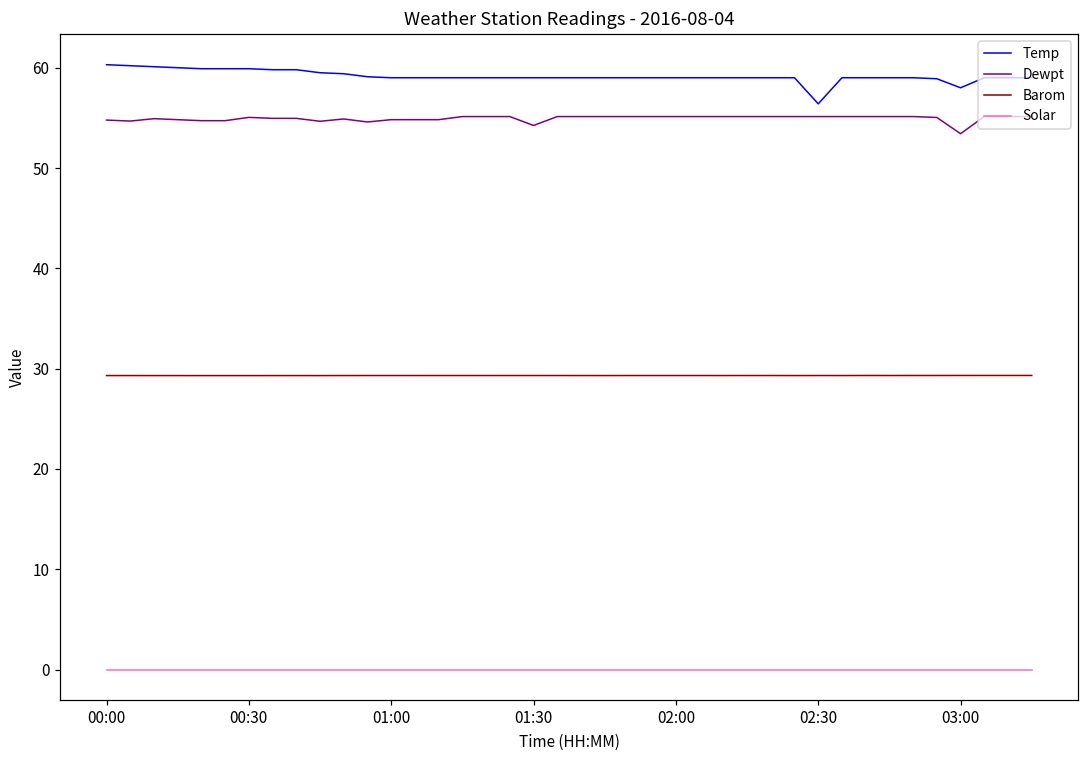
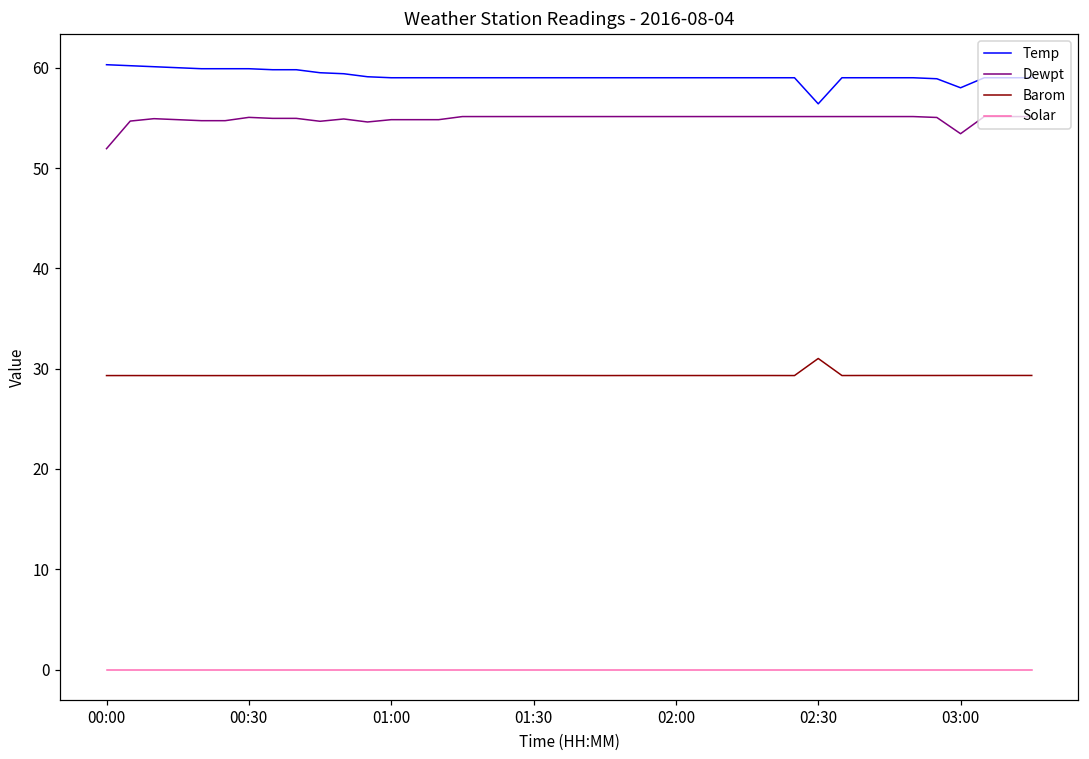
Dewpt, 00:00: 55 -> 52
Dewpt, 01:30: 54 -> 55
Barom, 02:30: 29 -> 31
